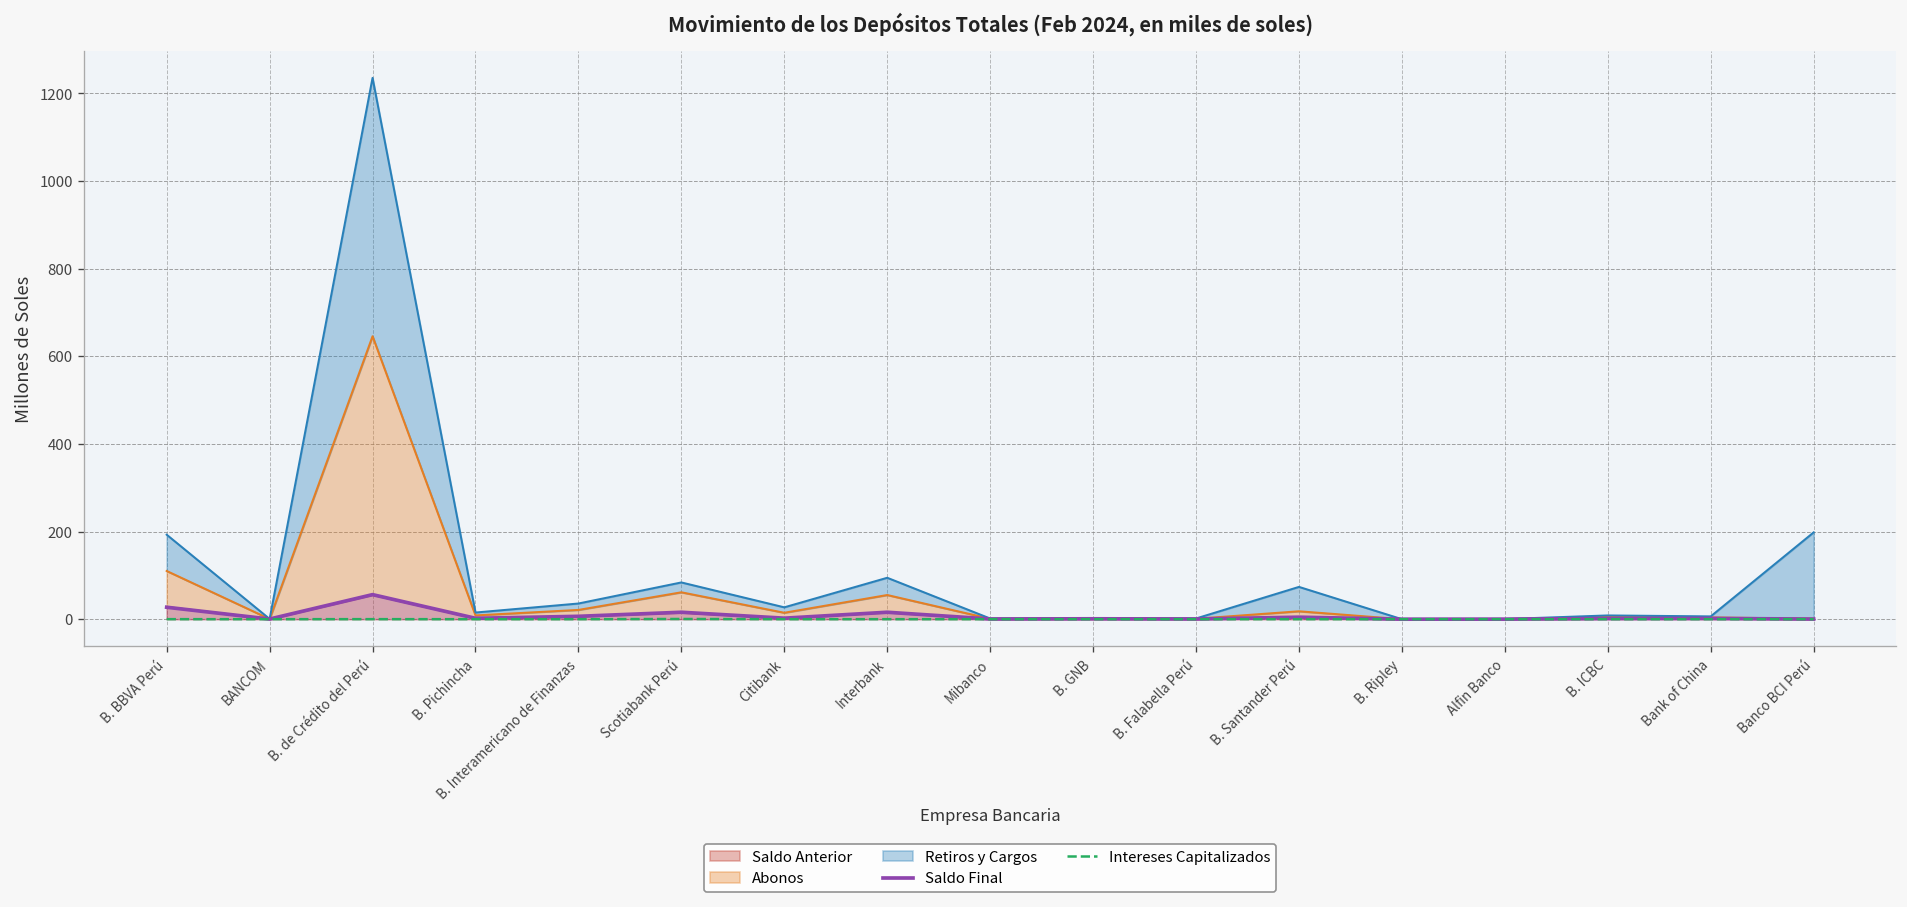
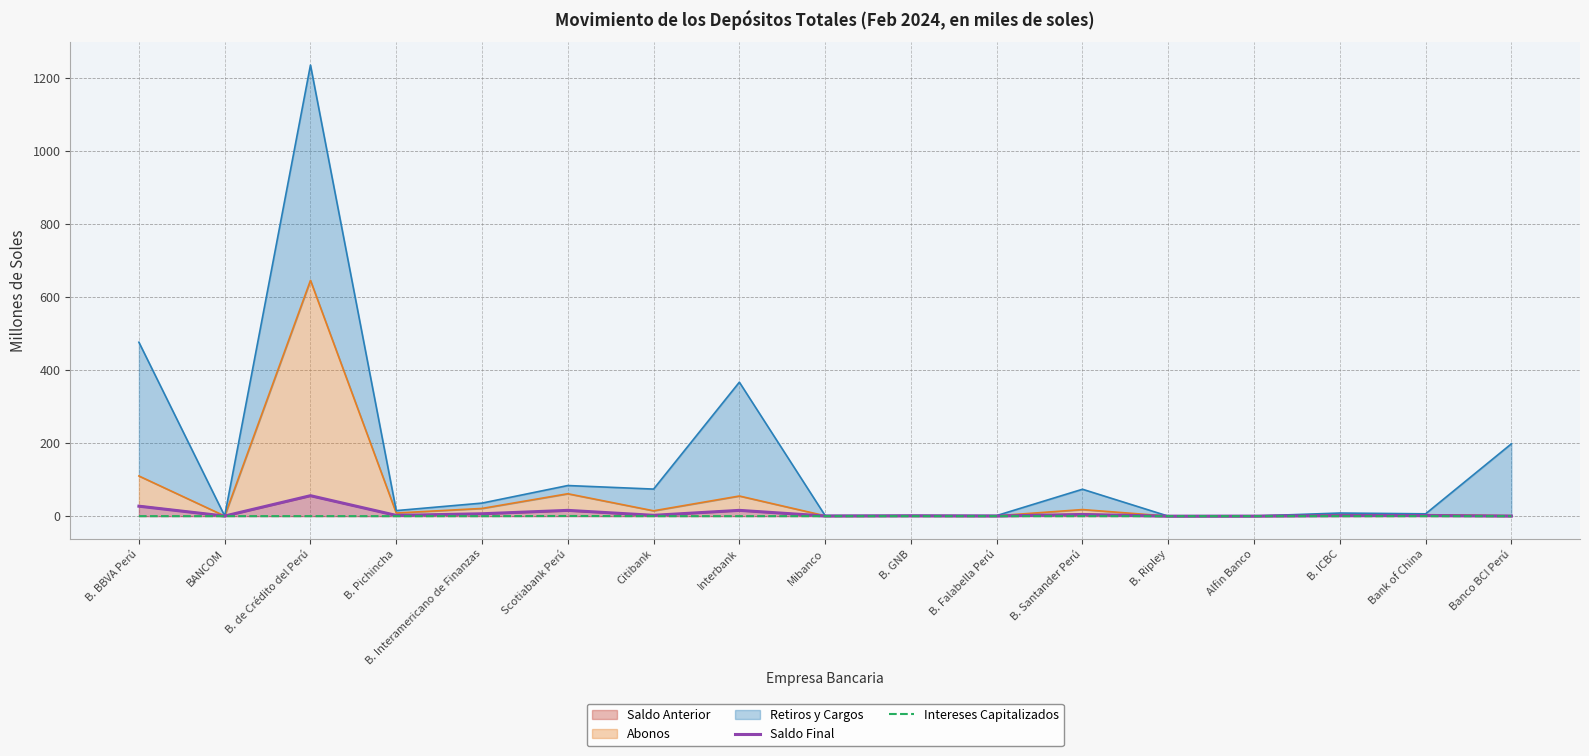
Retiros y Cargos, B. BBVA Perú: 80 -> 370
Retiros y Cargos, Citibank: 10 -> 60
Retiros y Cargos, Interbank: 40 -> 310
